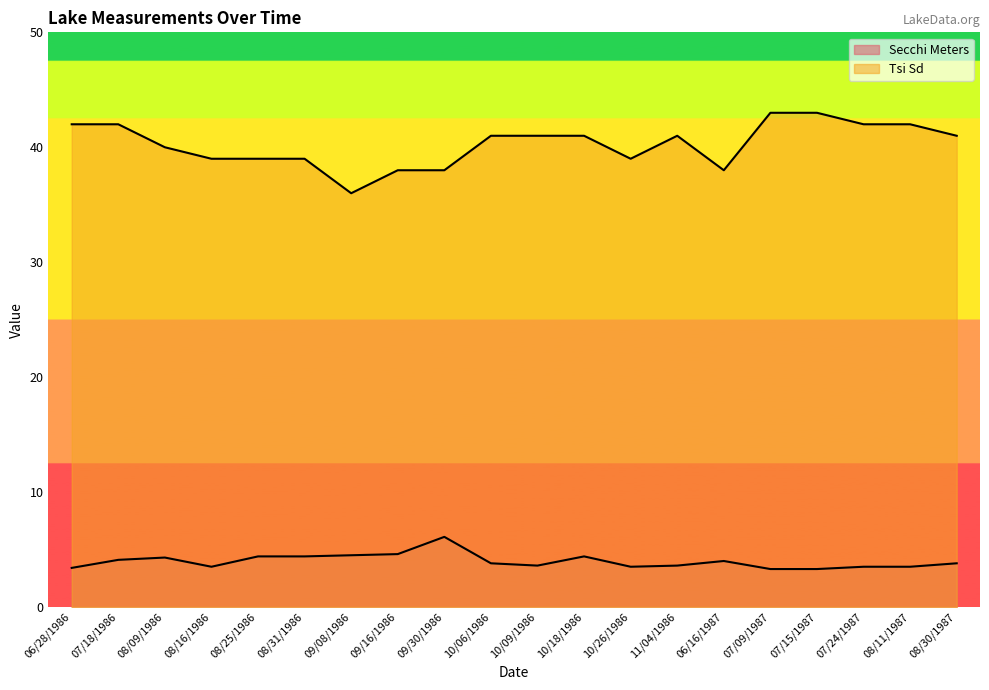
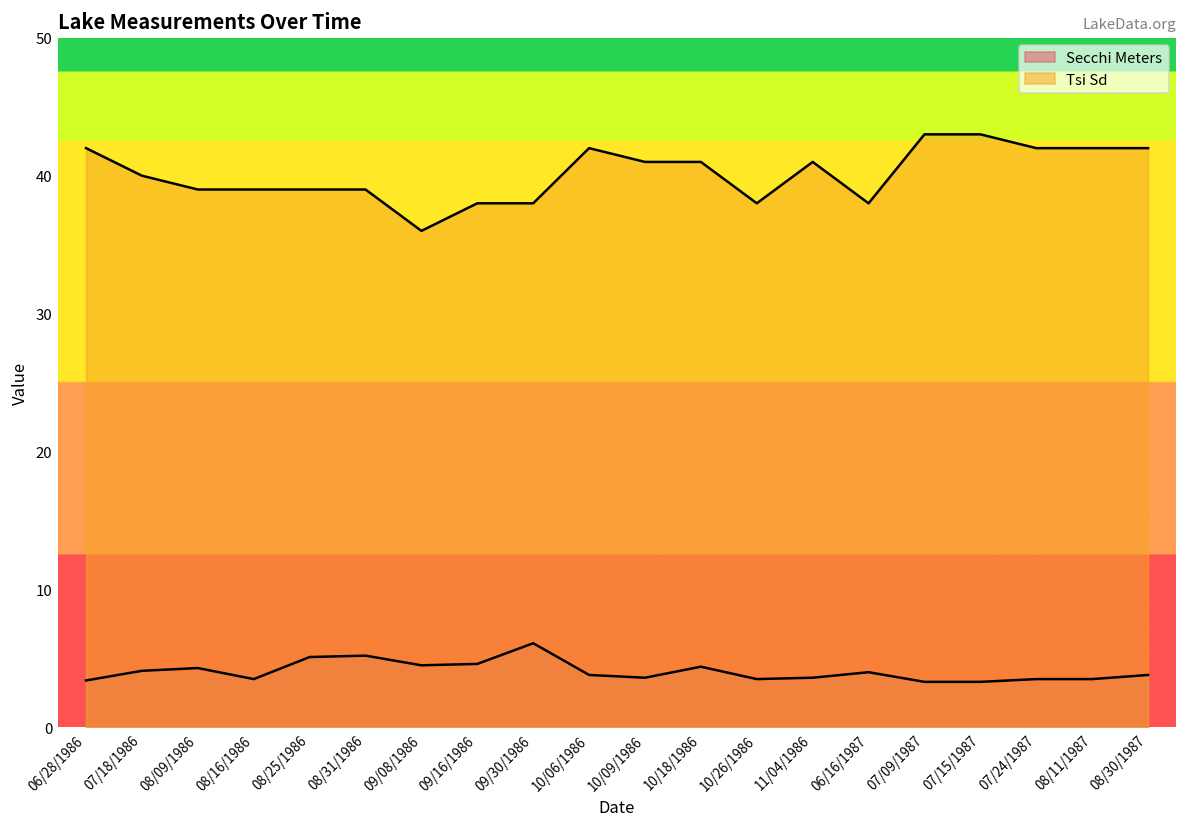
Tsi Sd, 07/18/1986: 42 -> 40
Tsi Sd, 08/09/1986: 40 -> 39
Secchi Meters, 08/25/1986: 4.4 -> 5.1
Secchi Meters, 08/31/1986: 4.4 -> 5.2
Tsi Sd, 10/06/1986: 41 -> 42
Tsi Sd, 10/26/1986: 39 -> 38
Tsi Sd, 08/30/1987: 41 -> 42
